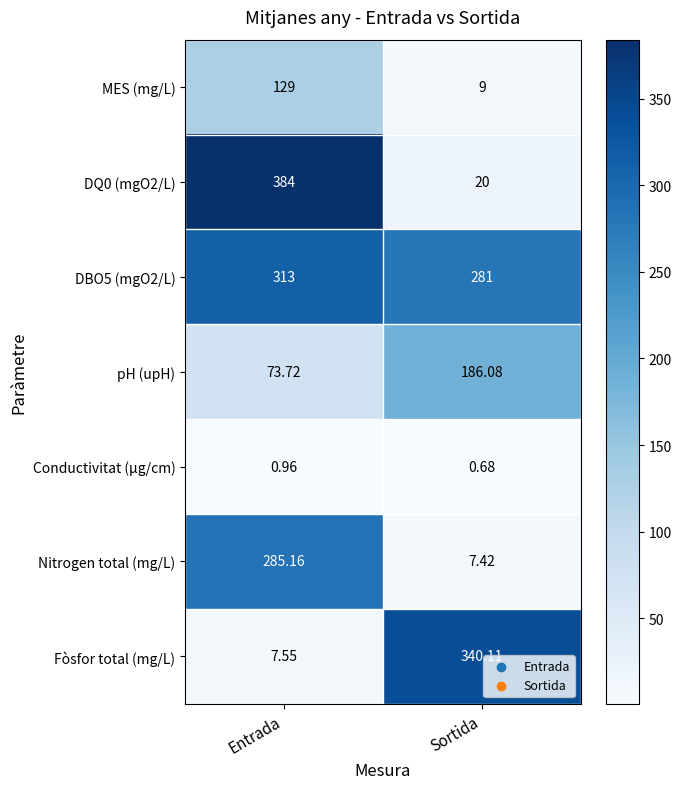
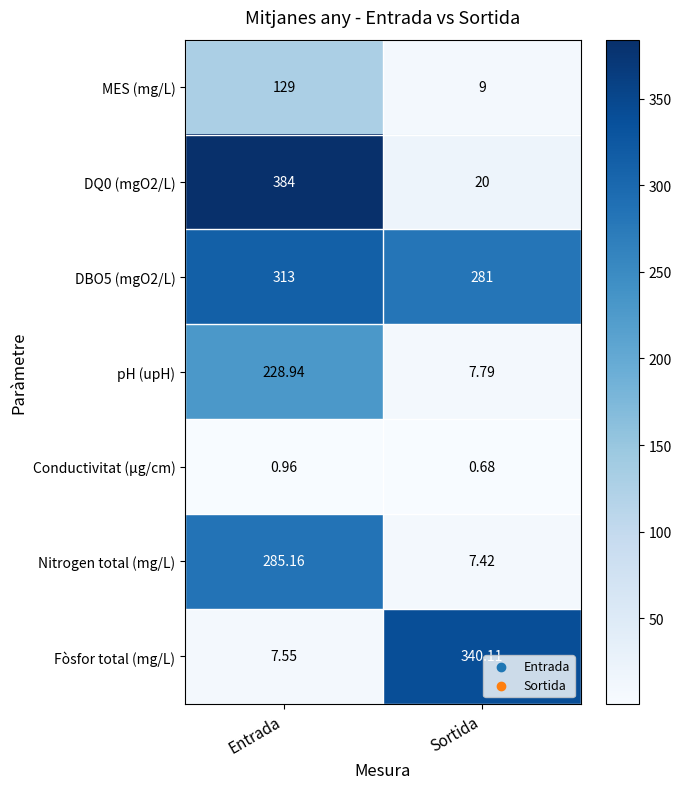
pH (upH), Entrada: 73.72 -> 228.94
pH (upH), Sortida: 186.08 -> 7.79
